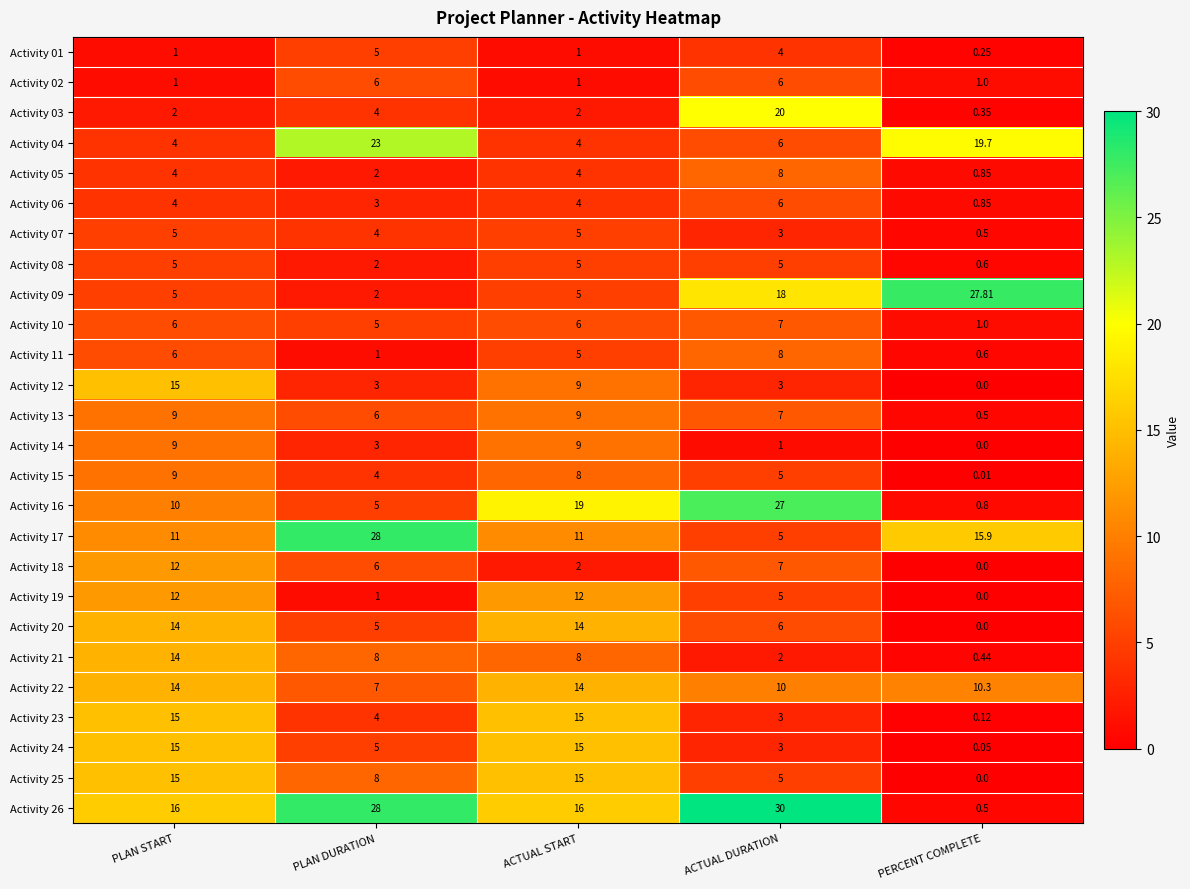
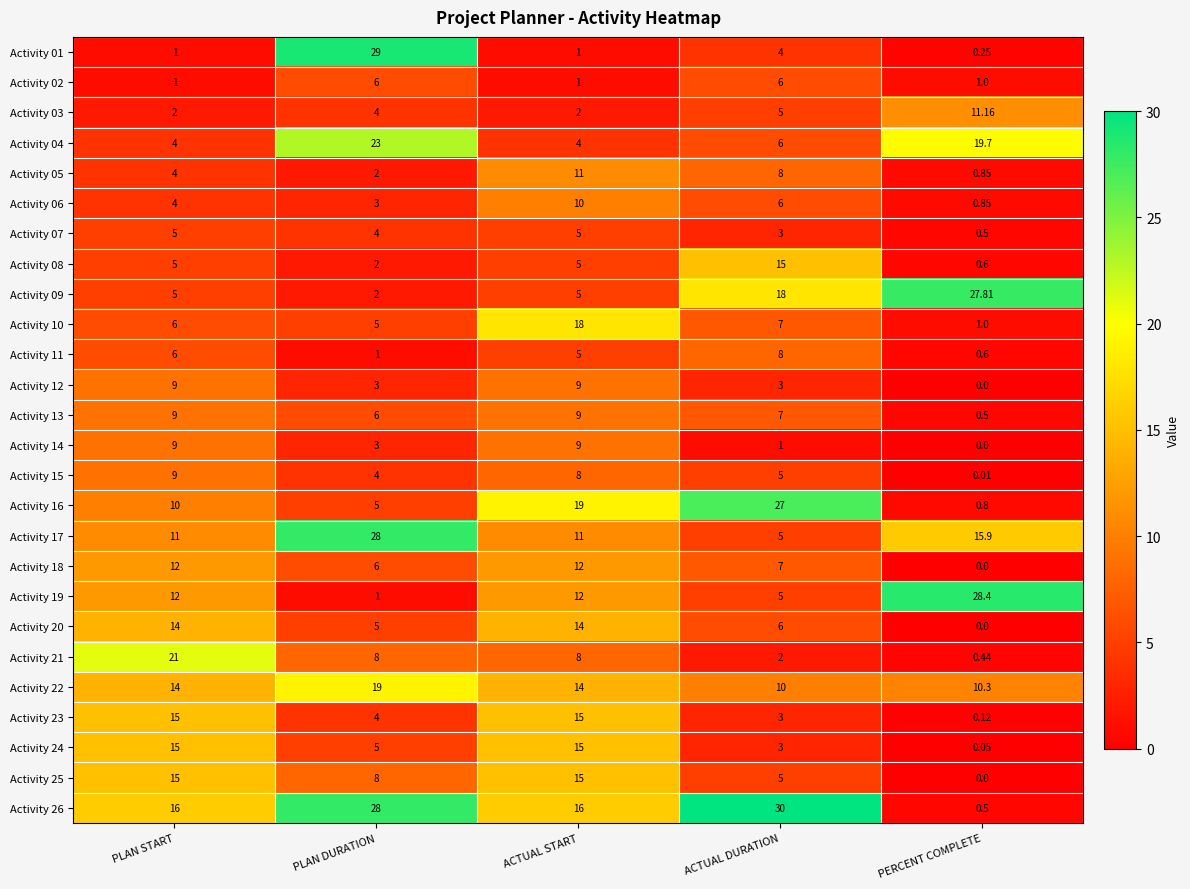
Activity 01, PLAN DURATION: 5 -> 29
Activity 03, ACTUAL DURATION: 20 -> 5
Activity 03, PERCENT COMPLETE: 0.35 -> 11.16
Activity 05, ACTUAL START: 4 -> 11
Activity 06, ACTUAL START: 4 -> 10
Activity 08, ACTUAL DURATION: 5 -> 15
Activity 10, ACTUAL START: 6 -> 18
Activity 12, PLAN START: 15 -> 9
Activity 18, ACTUAL START: 2 -> 12
Activity 19, PERCENT COMPLETE: 0.0 -> 28.4
Activity 21, PLAN START: 14 -> 21
Activity 22, PLAN DURATION: 7 -> 19
